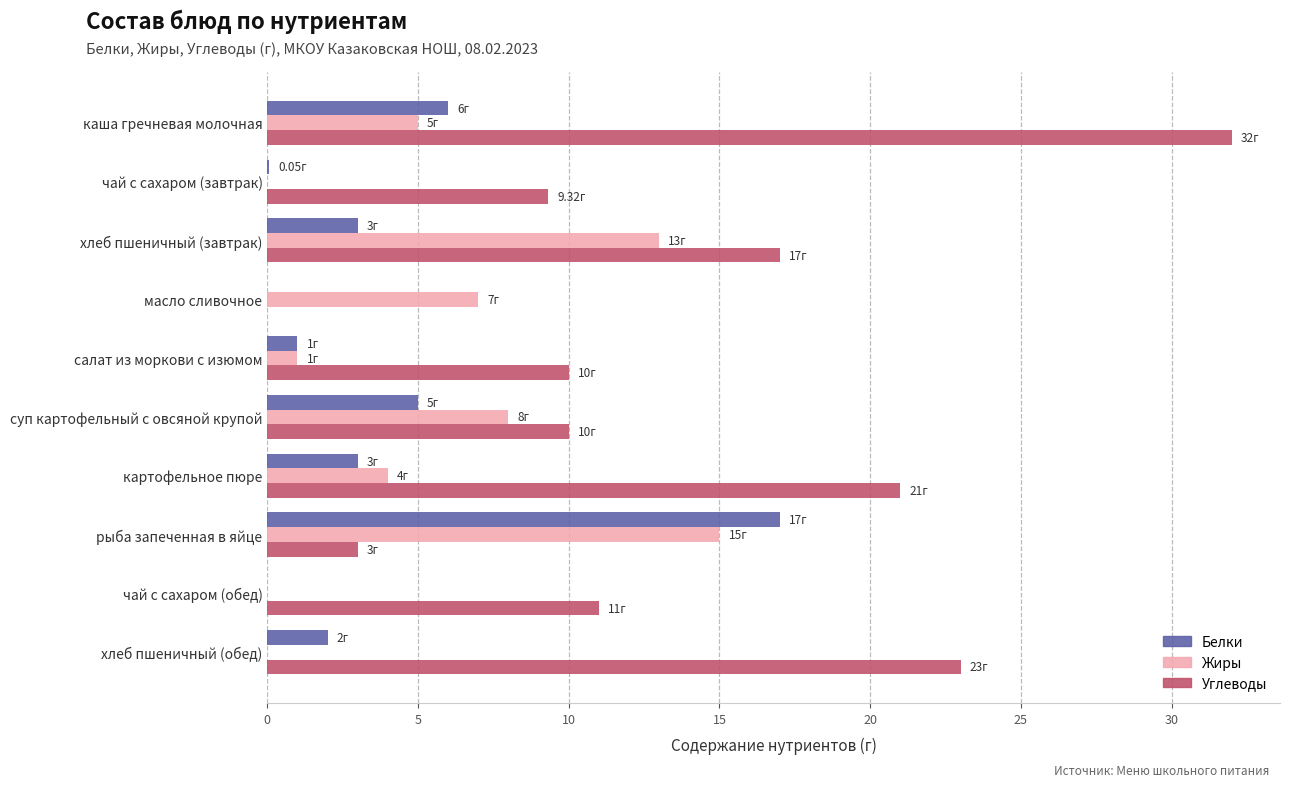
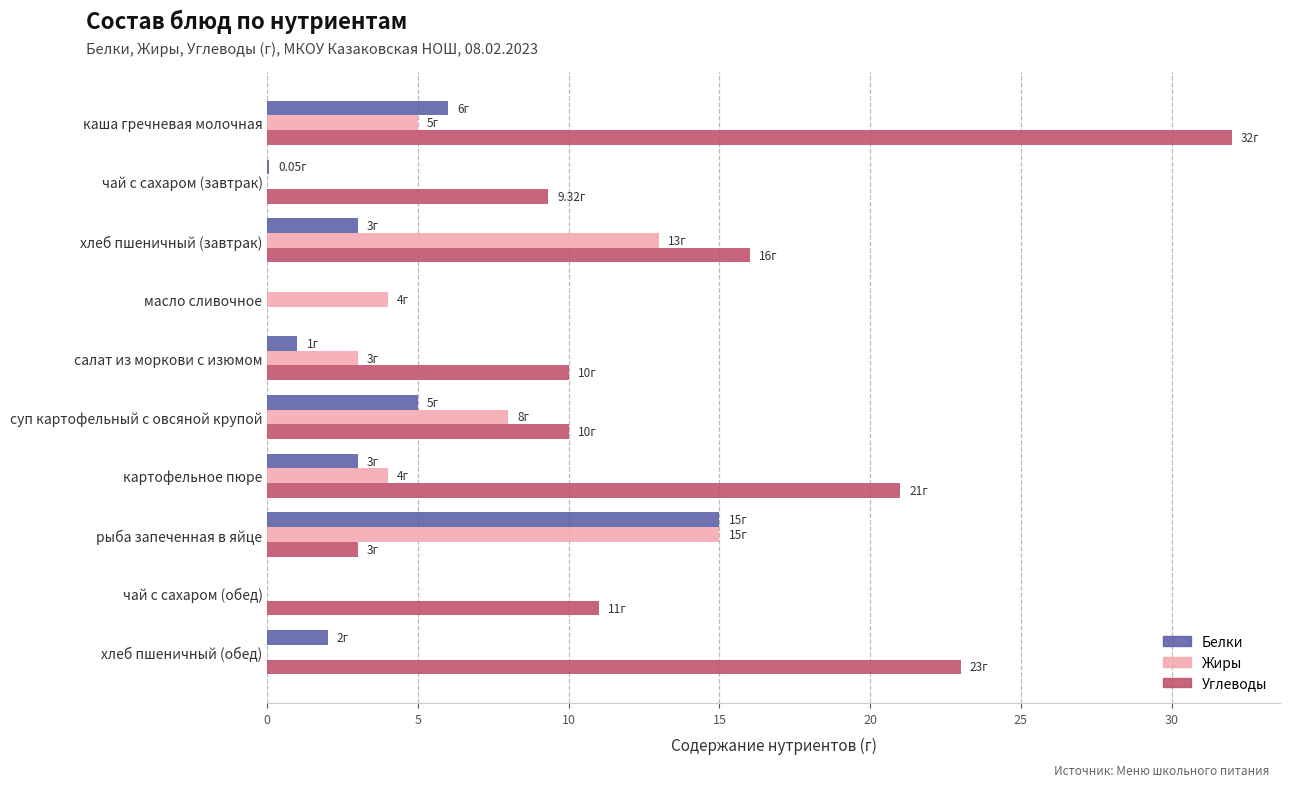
Углеводы, хлеб пшеничный (завтрак): 17г -> 16г
Жиры, масло сливочное: 7г -> 4г
Жиры, салат из моркови с изюмом: 1г -> 3г
Белки, рыба запеченная в яйце: 17г -> 15г
